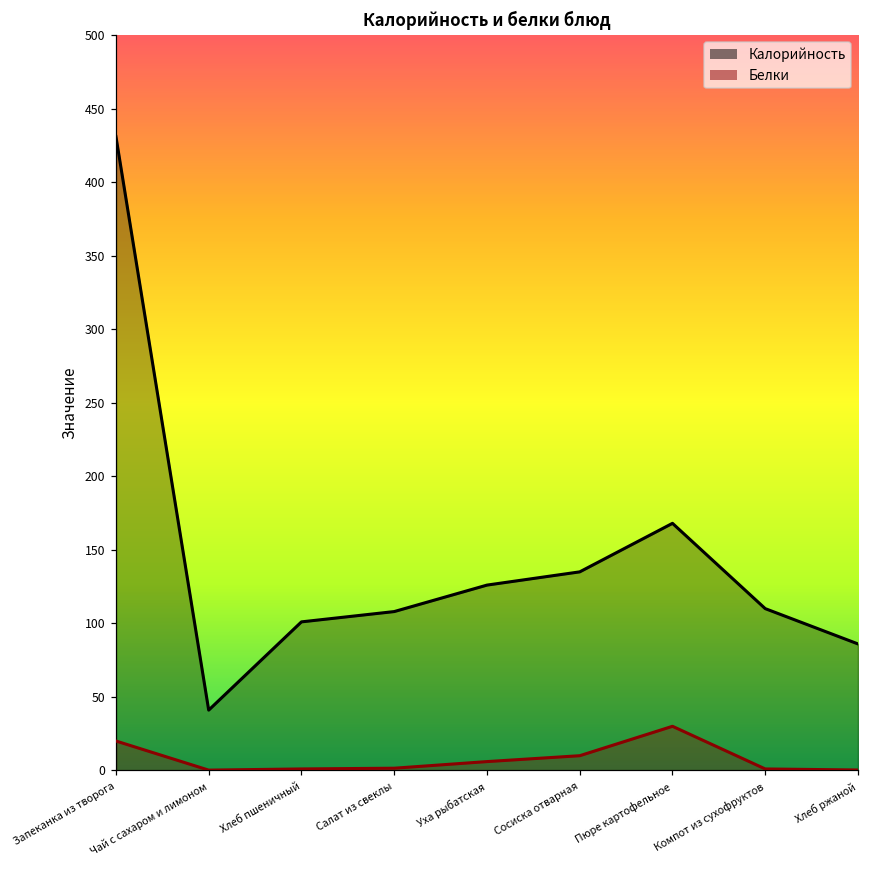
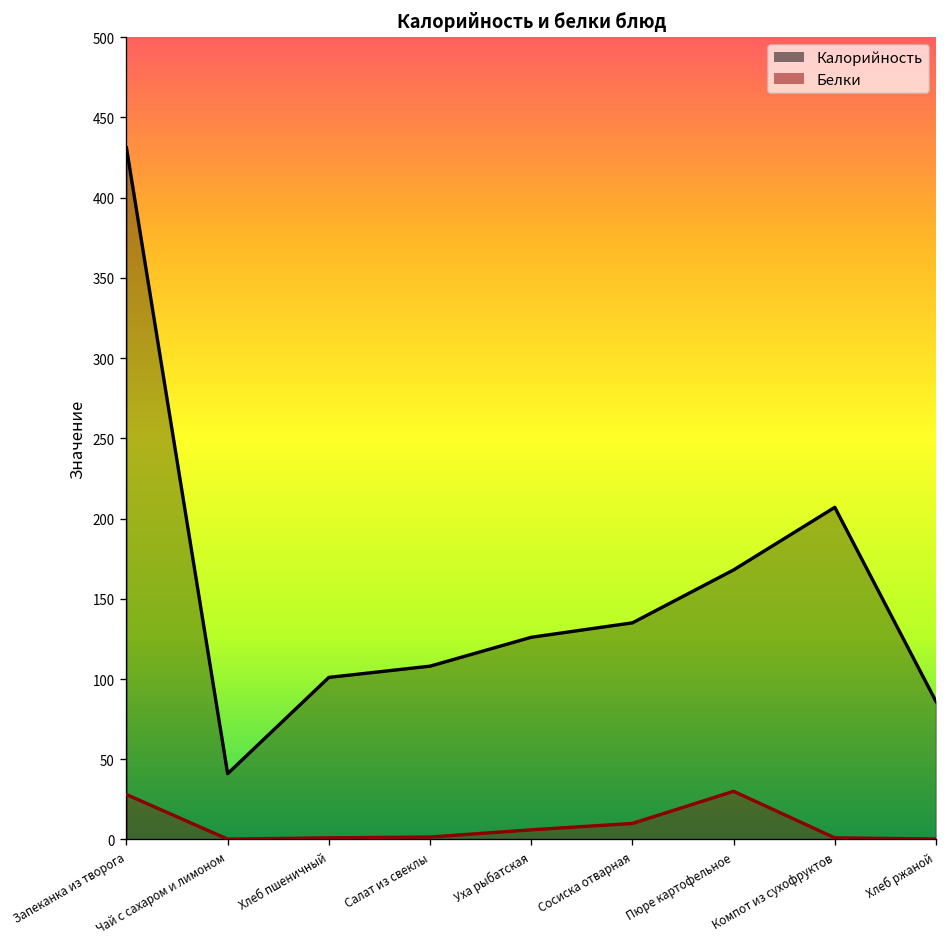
Белки, Запеканка из творога: 20 -> 28
Калорийность, Компот из сухофруктов: 110 -> 207
